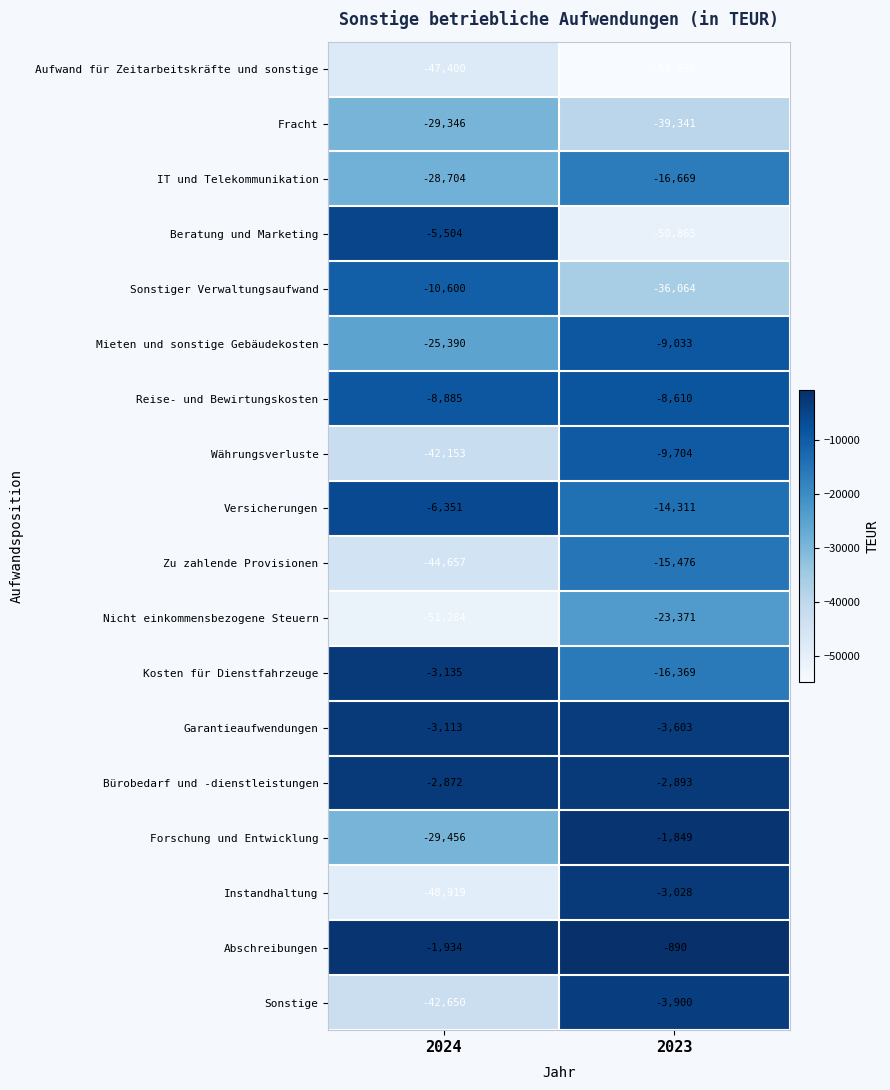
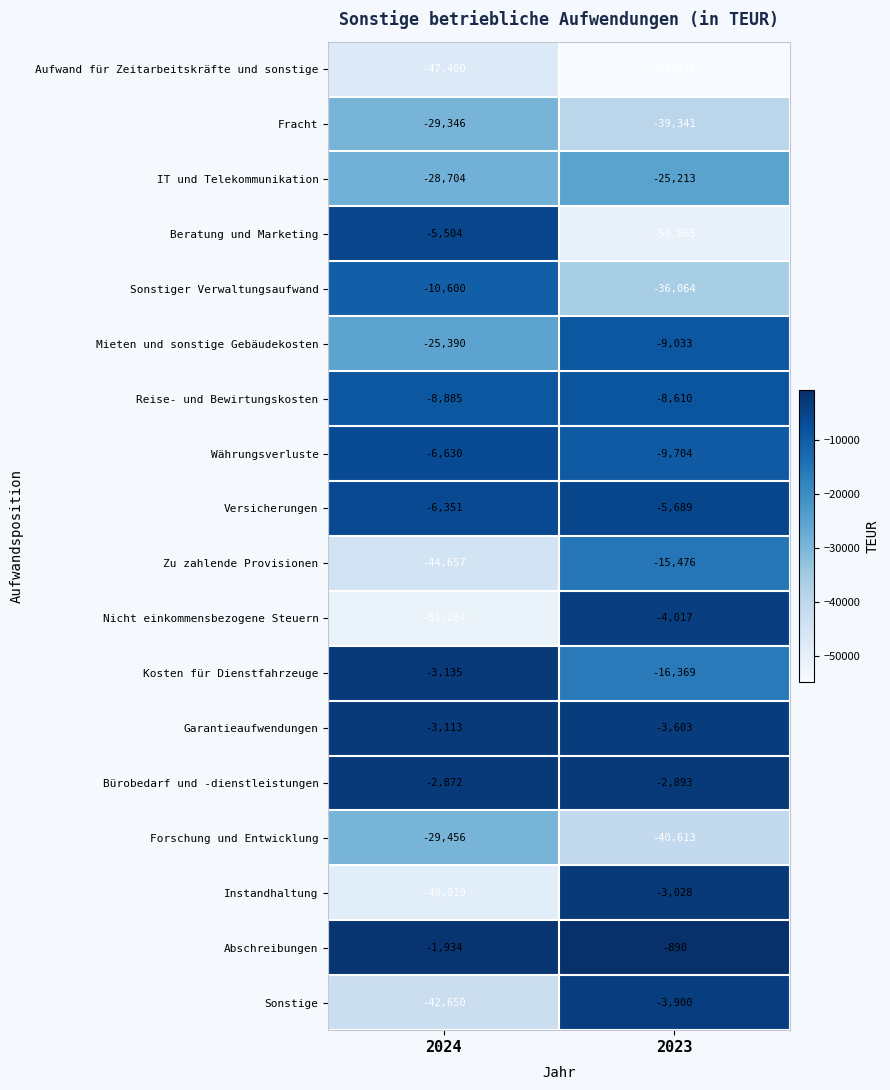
IT und Telekommunikation, 2023: -16,669 -> -25,213
Währungsverluste, 2024: -42,153 -> -6,630
Versicherungen, 2023: -14,311 -> -5,689
Nicht einkommensbezogene Steuern, 2023: -23,371 -> -4,017
Forschung und Entwicklung, 2023: -1,849 -> -40,613
